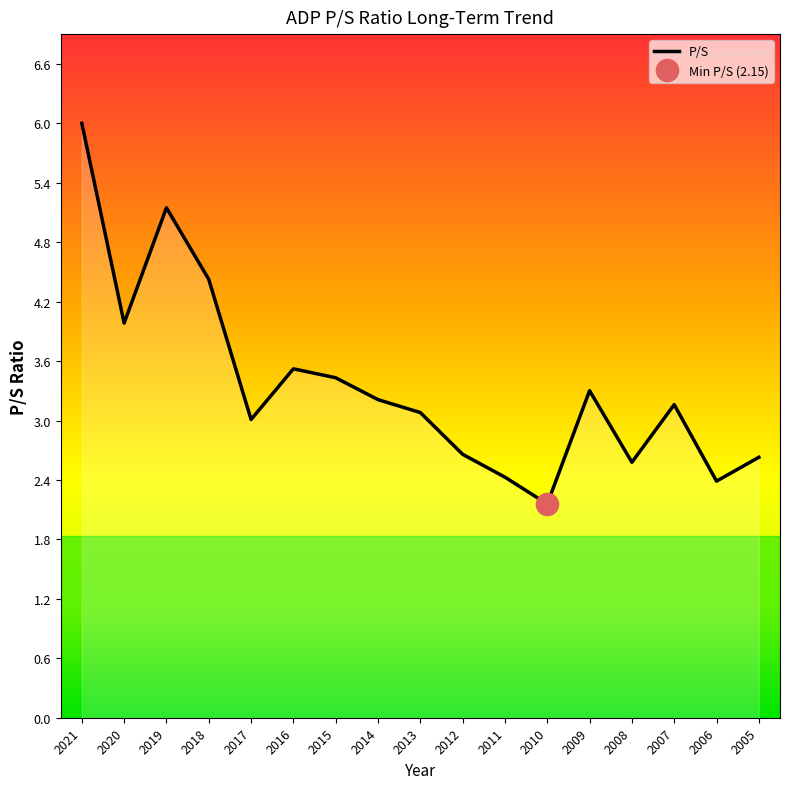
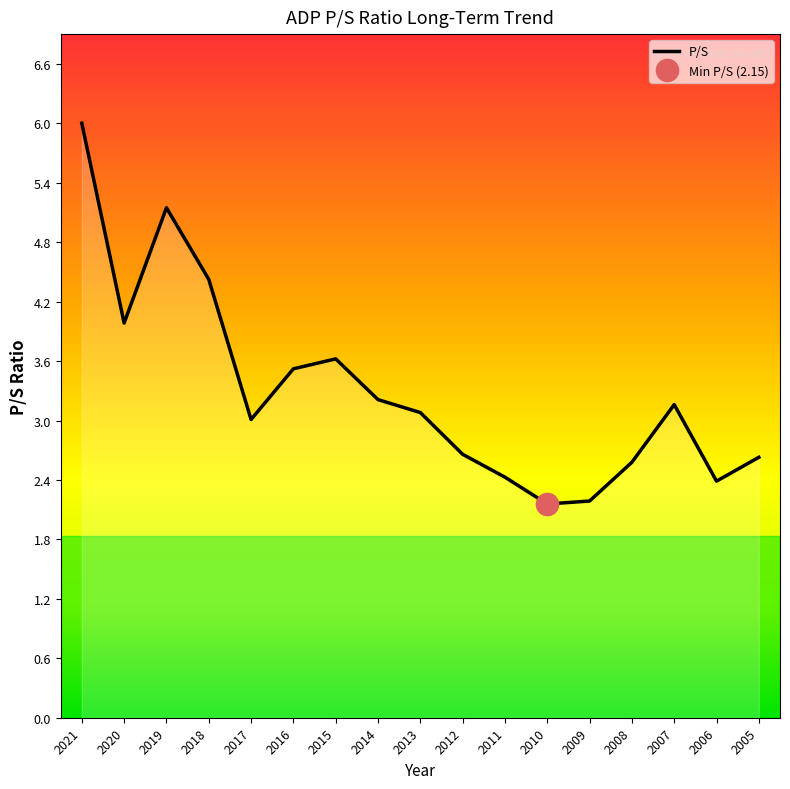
P/S, 2015: 3.4 -> 3.6
P/S, 2009: 3.3 -> 2.2
